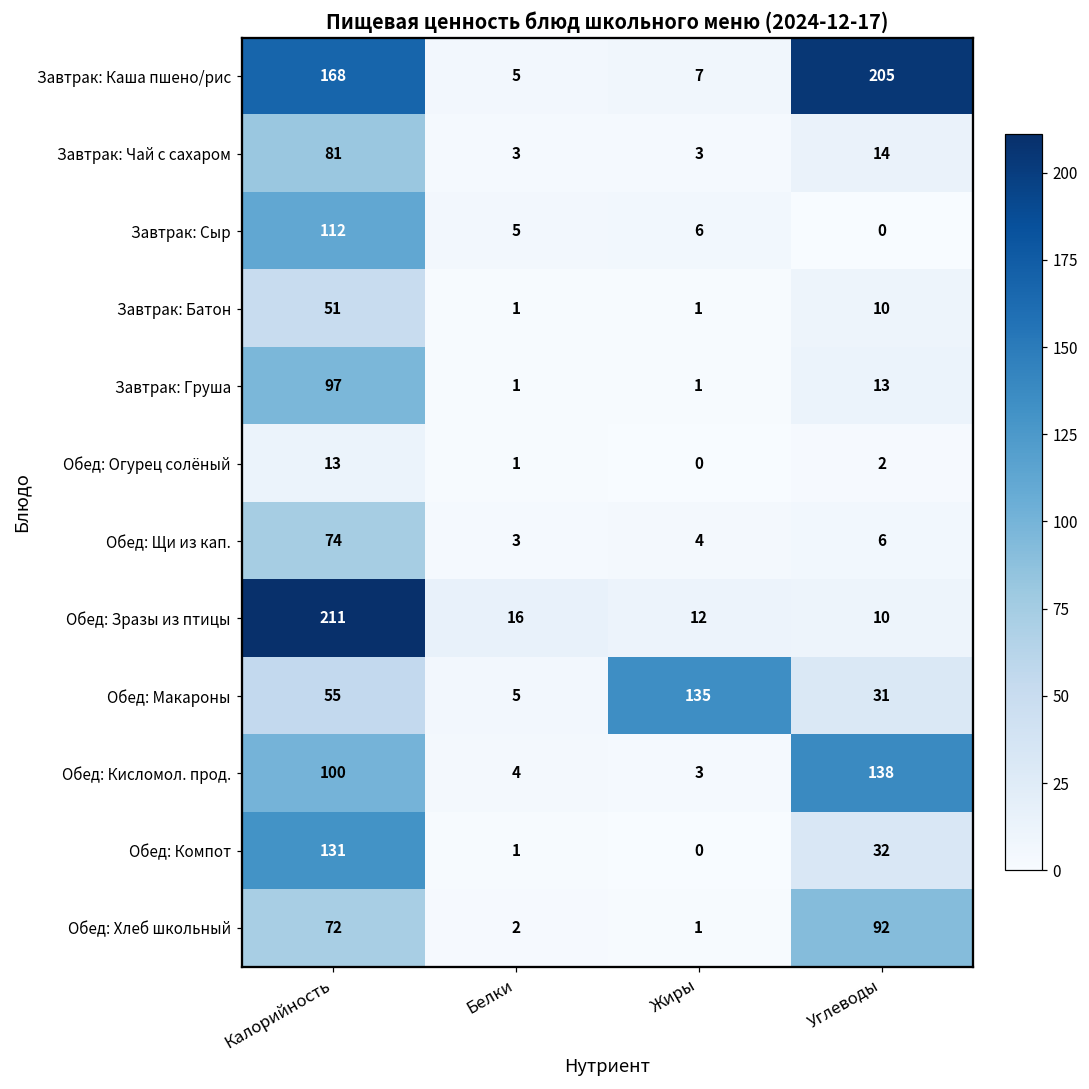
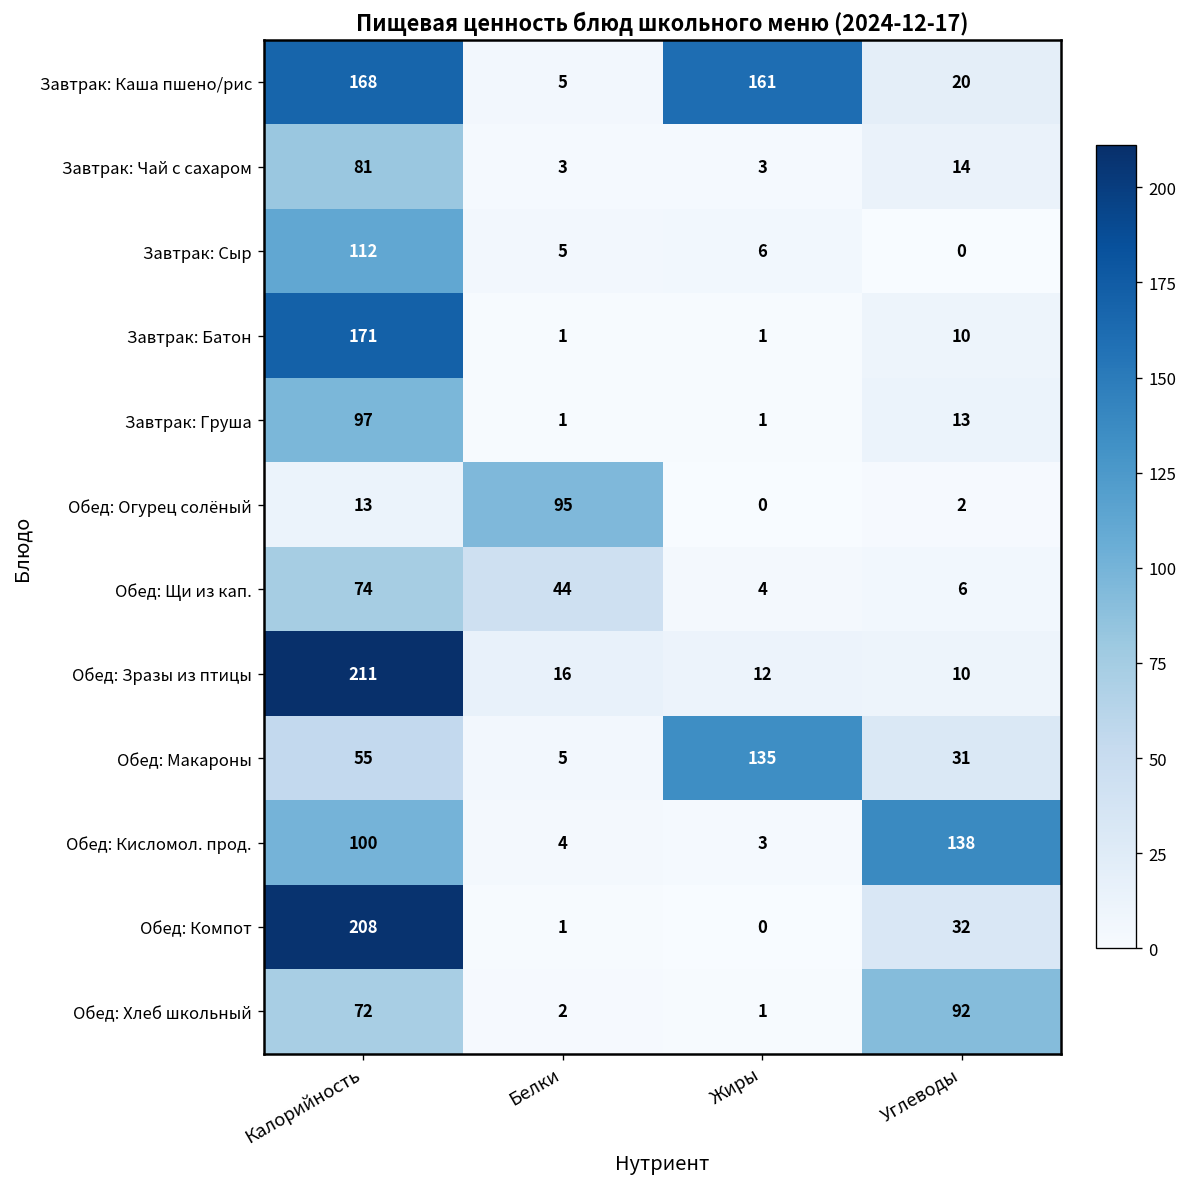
Завтрак: Каша пшено/рис, Жиры: 7 -> 161
Завтрак: Каша пшено/рис, Углеводы: 205 -> 20
Завтрак: Батон, Калорийность: 51 -> 171
Обед: Огурец солёный, Белки: 1 -> 95
Обед: Щи из кап., Белки: 3 -> 44
Обед: Компот, Калорийность: 131 -> 208
